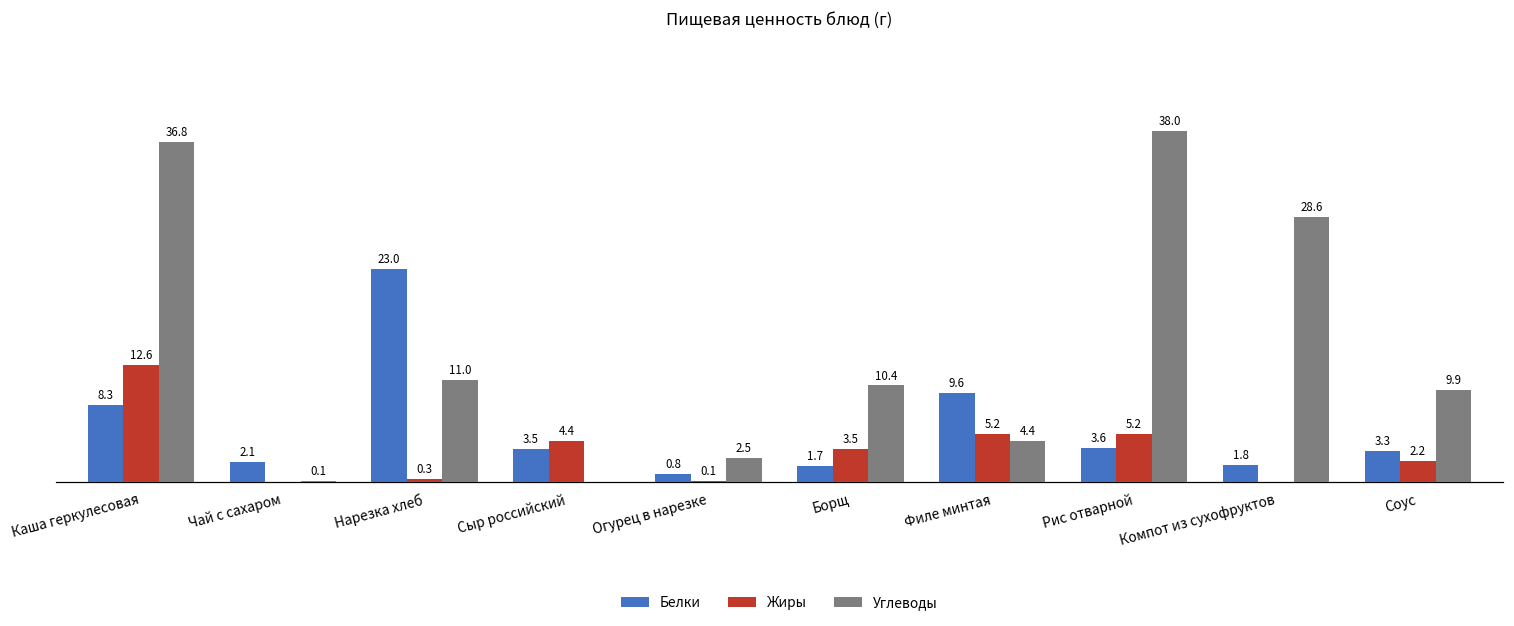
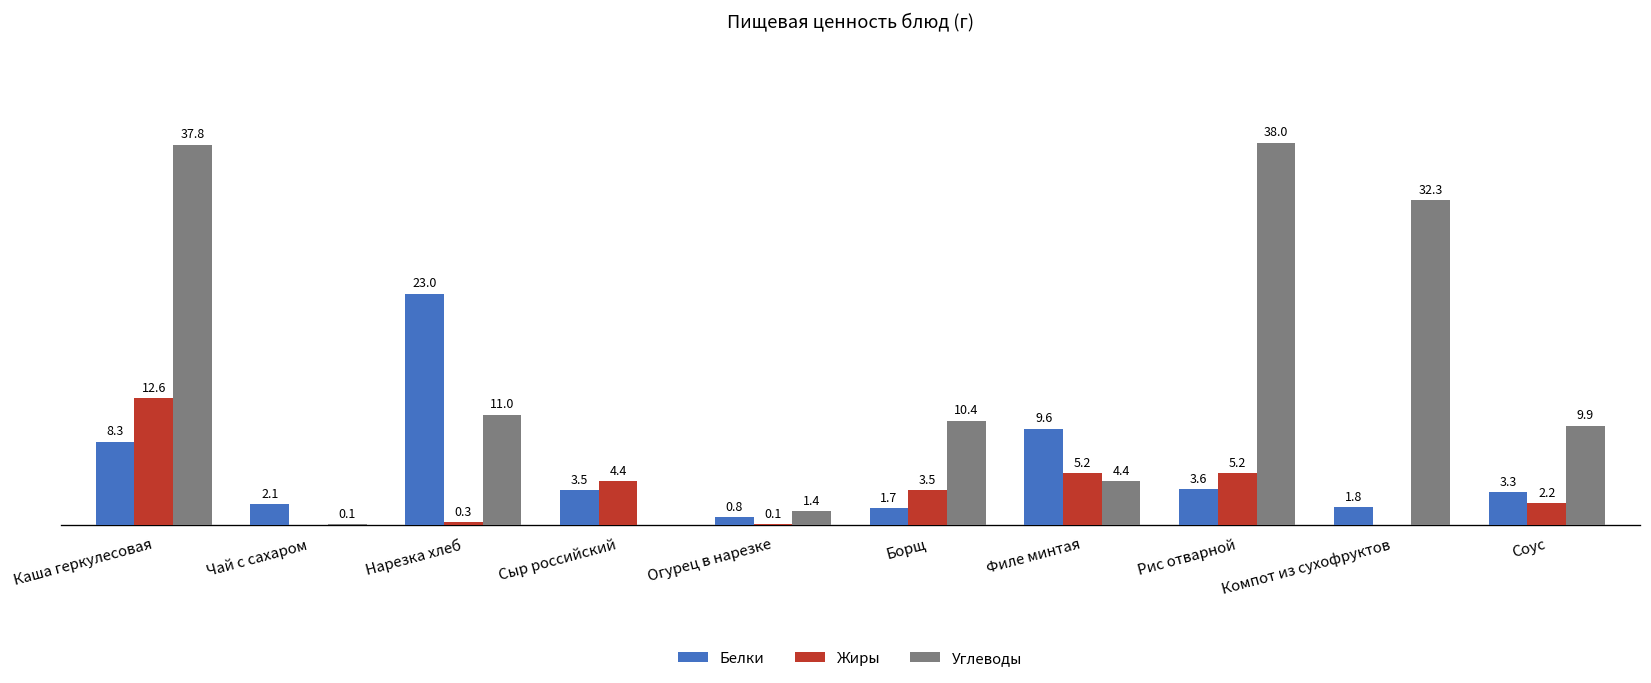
Углеводы, Каша геркулесовая: 36.8 -> 37.8
Углеводы, Огурец в нарезке: 2.5 -> 1.4
Углеводы, Компот из сухофруктов: 28.6 -> 32.3
